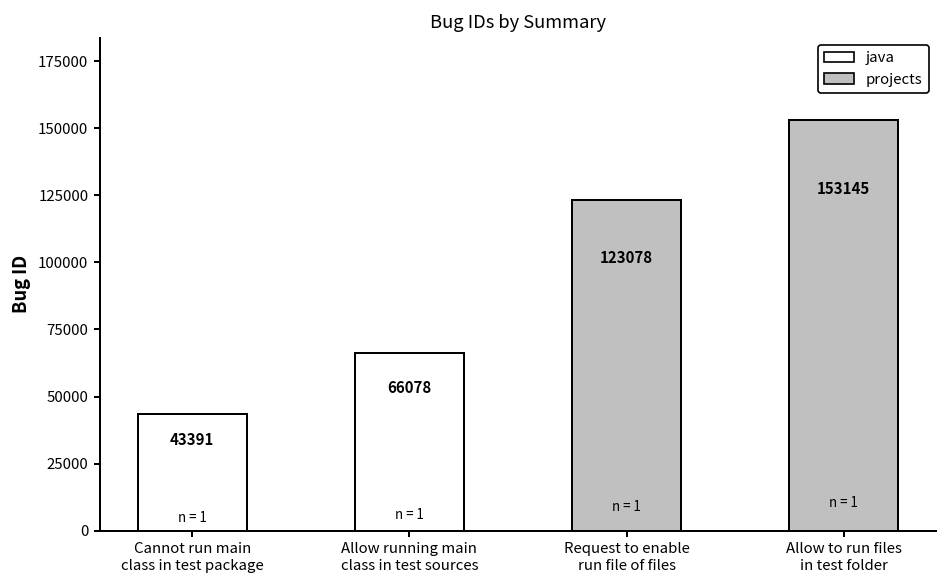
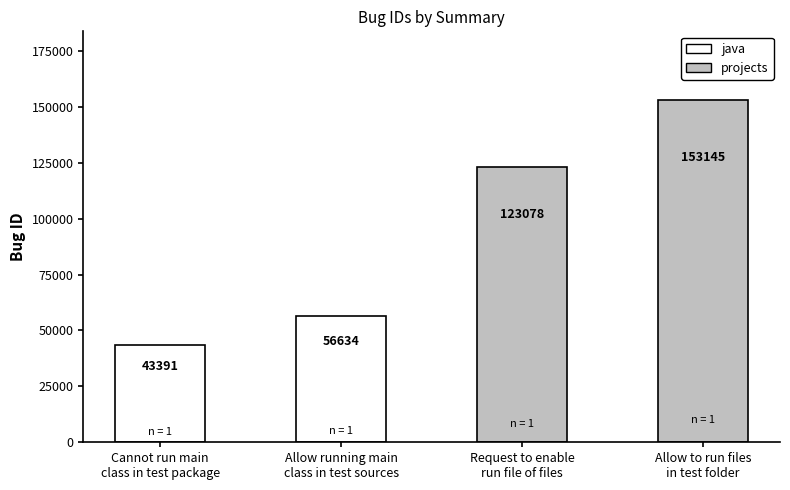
Allow running main class in test sources: 66078 -> 56634
